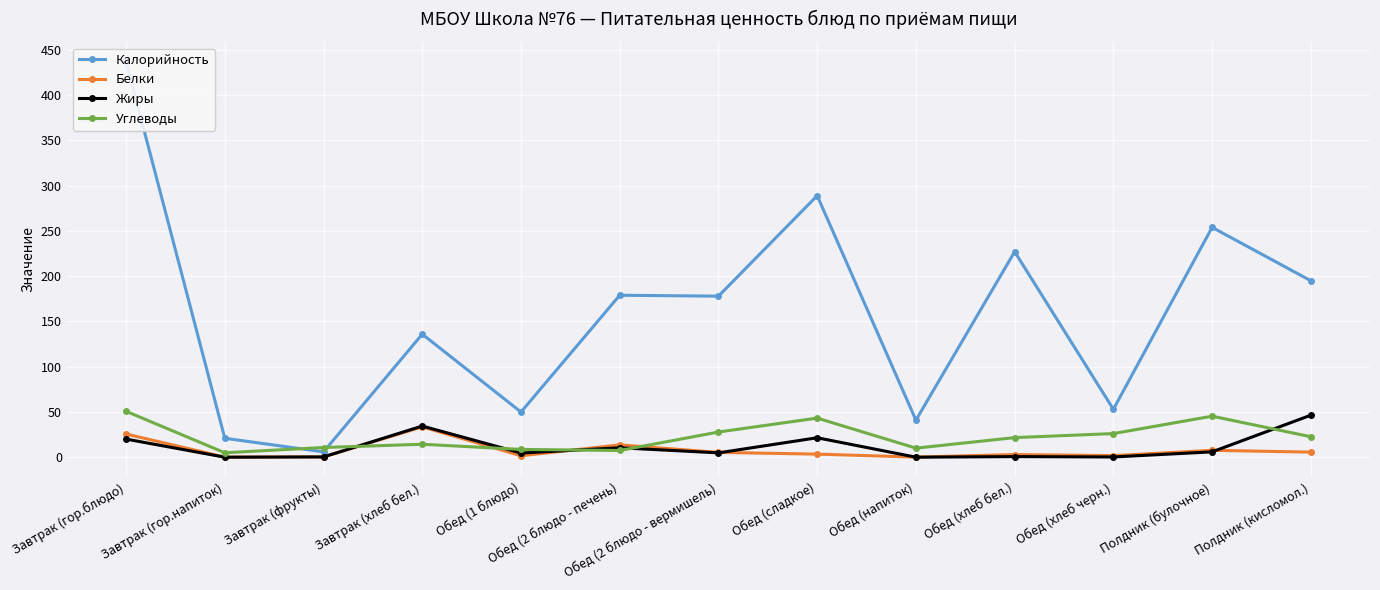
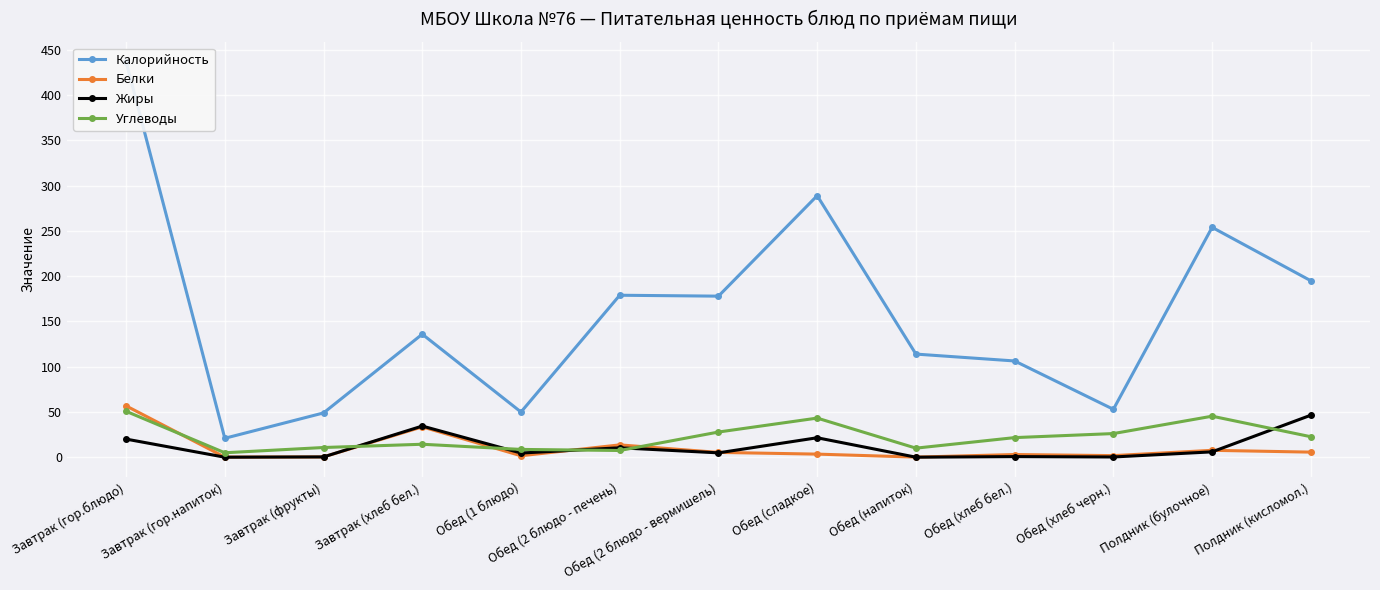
Белки, Завтрак (гор.блюдо): 30 -> 60
Калорийность, Завтрак (фрукты): 10 -> 50
Калорийность, Обед (напиток): 40 -> 110
Калорийность, Обед (хлеб бел.): 230 -> 110
